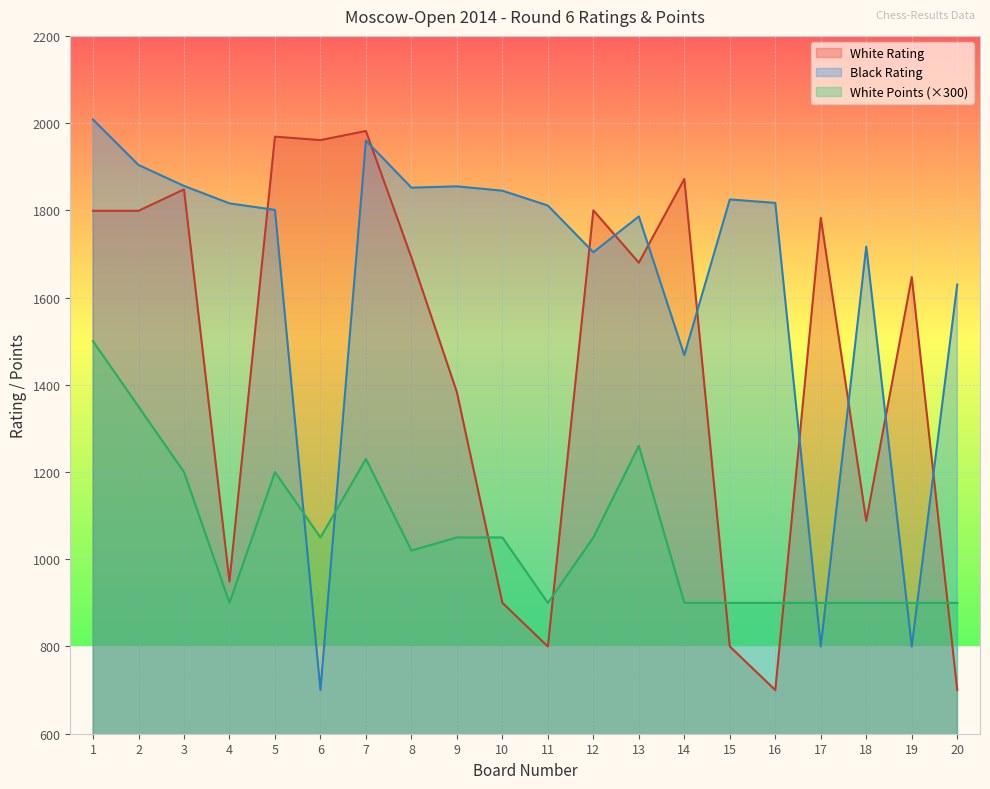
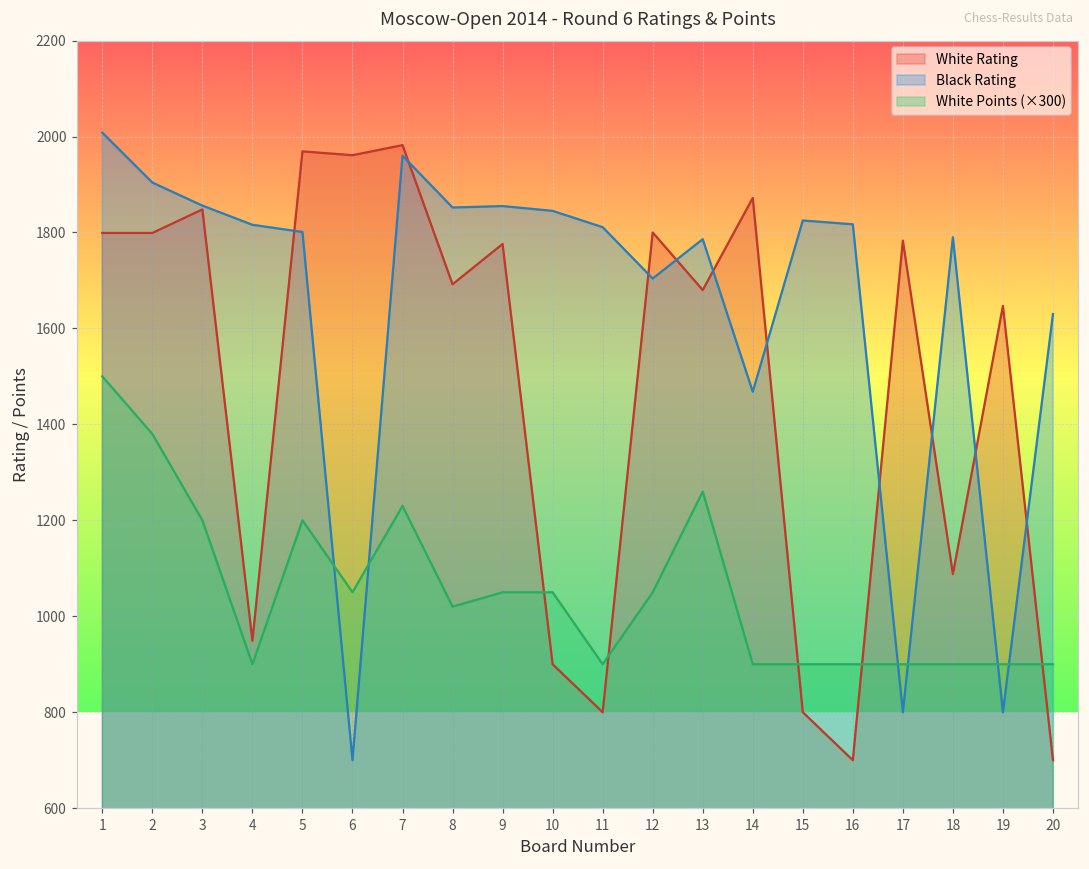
White Points (×300), 2: 1350 -> 1380
White Rating, 9: 1380 -> 1780
Black Rating, 18: 1720 -> 1790
